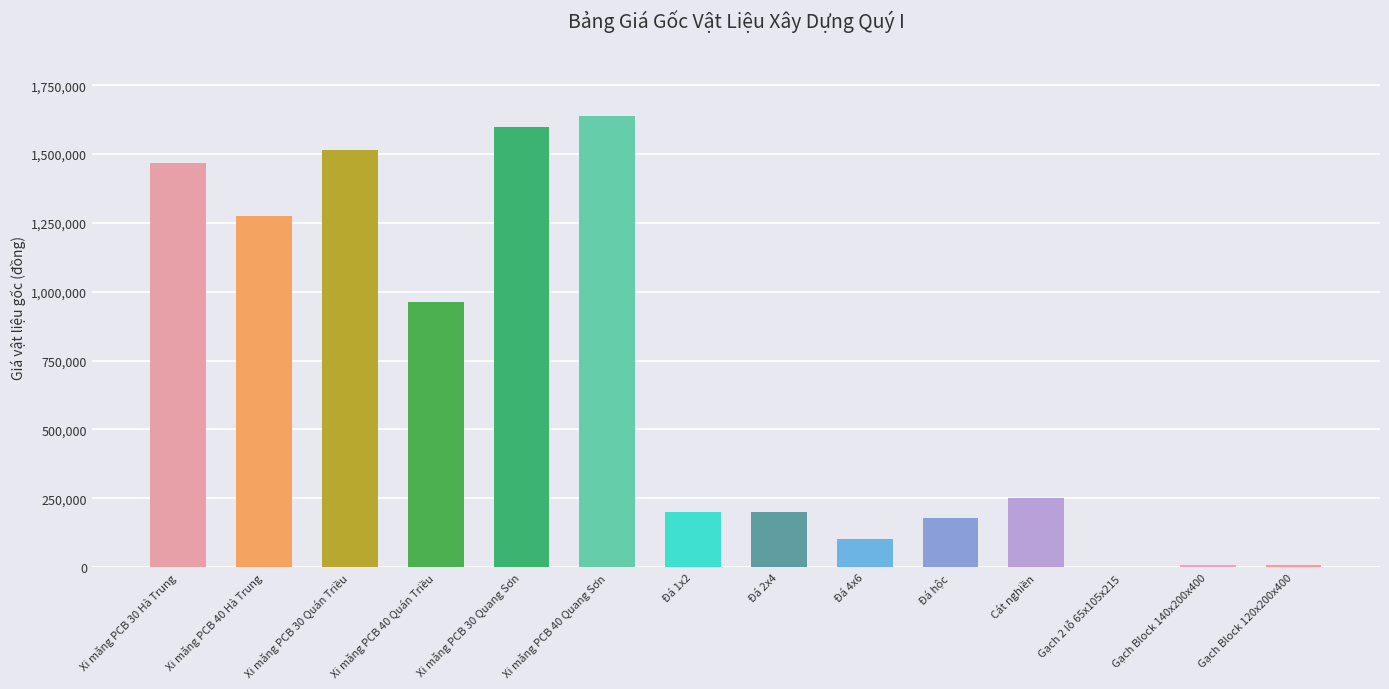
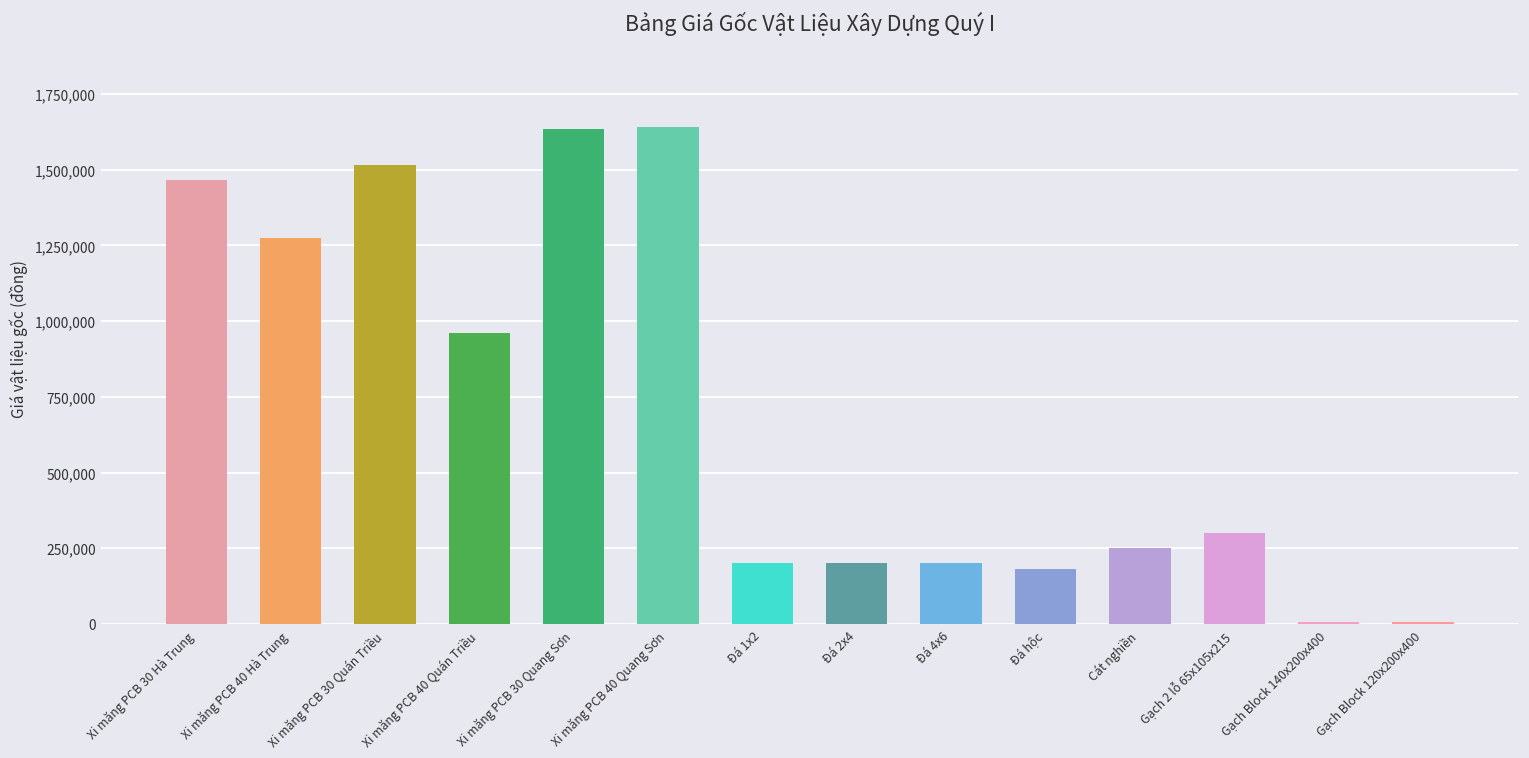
Xi măng PCB 30 Quang Sơn: 1,600,000 -> 1,630,000
Đá 4x6: 100,000 -> 200,000
Gạch 2 lỗ 65x105x215: 0 -> 300,000
